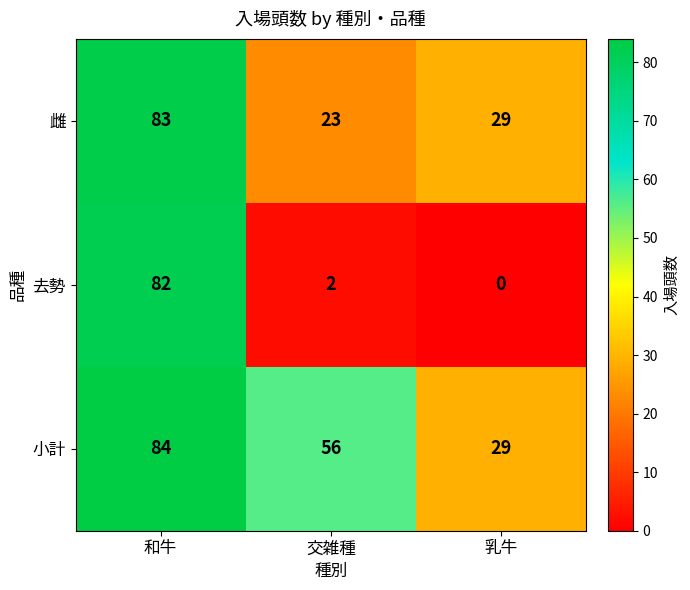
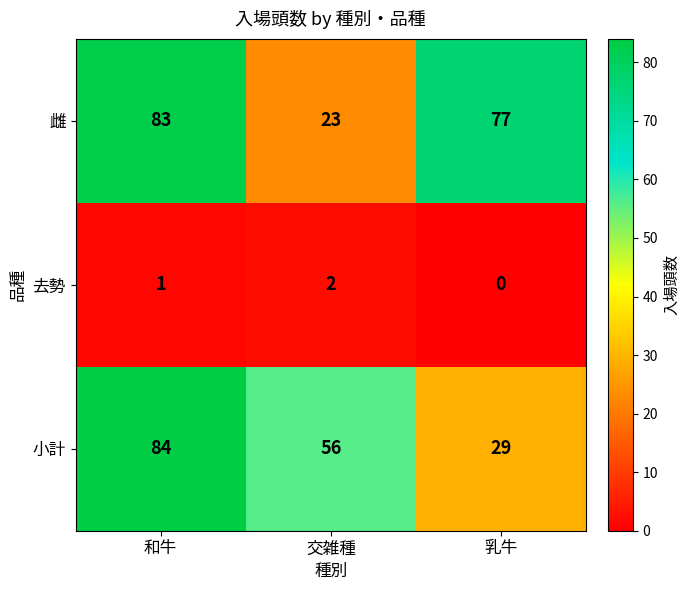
雌, 乳牛: 29 -> 77
去勢, 和牛: 82 -> 1
